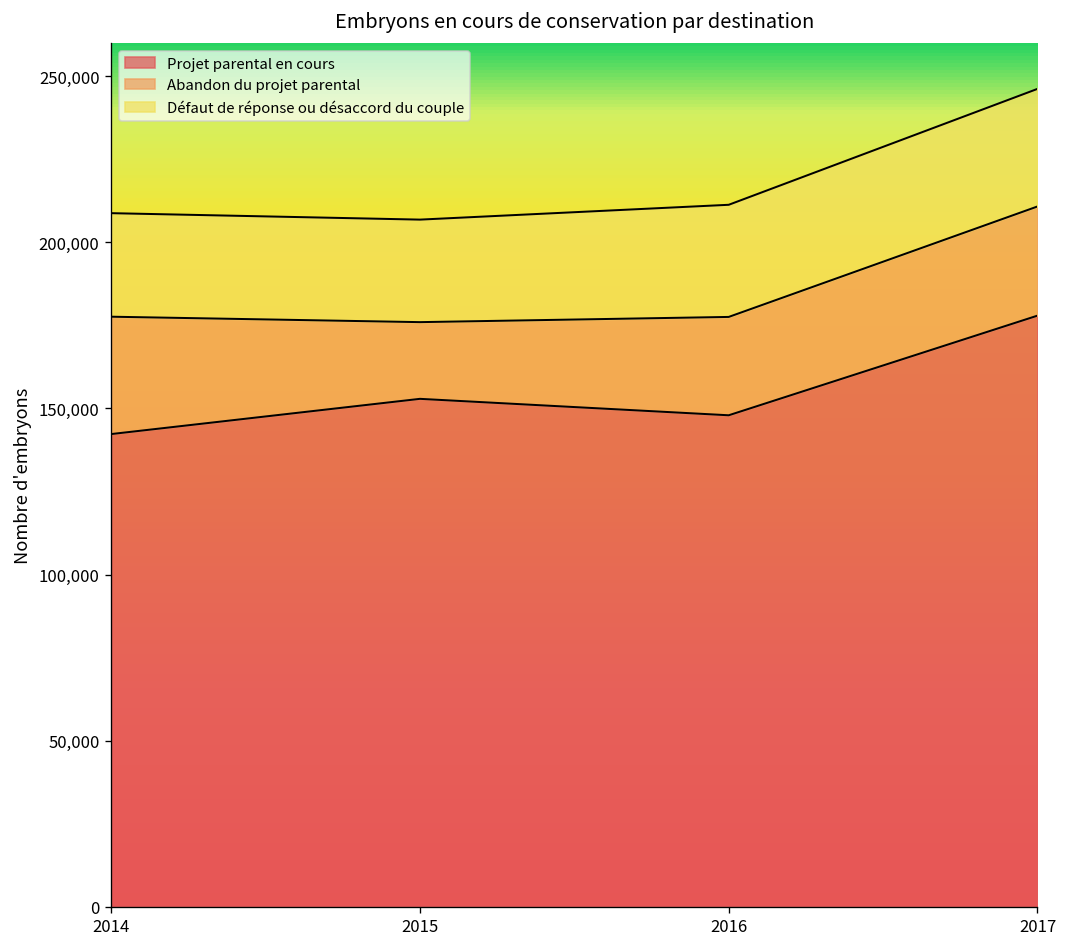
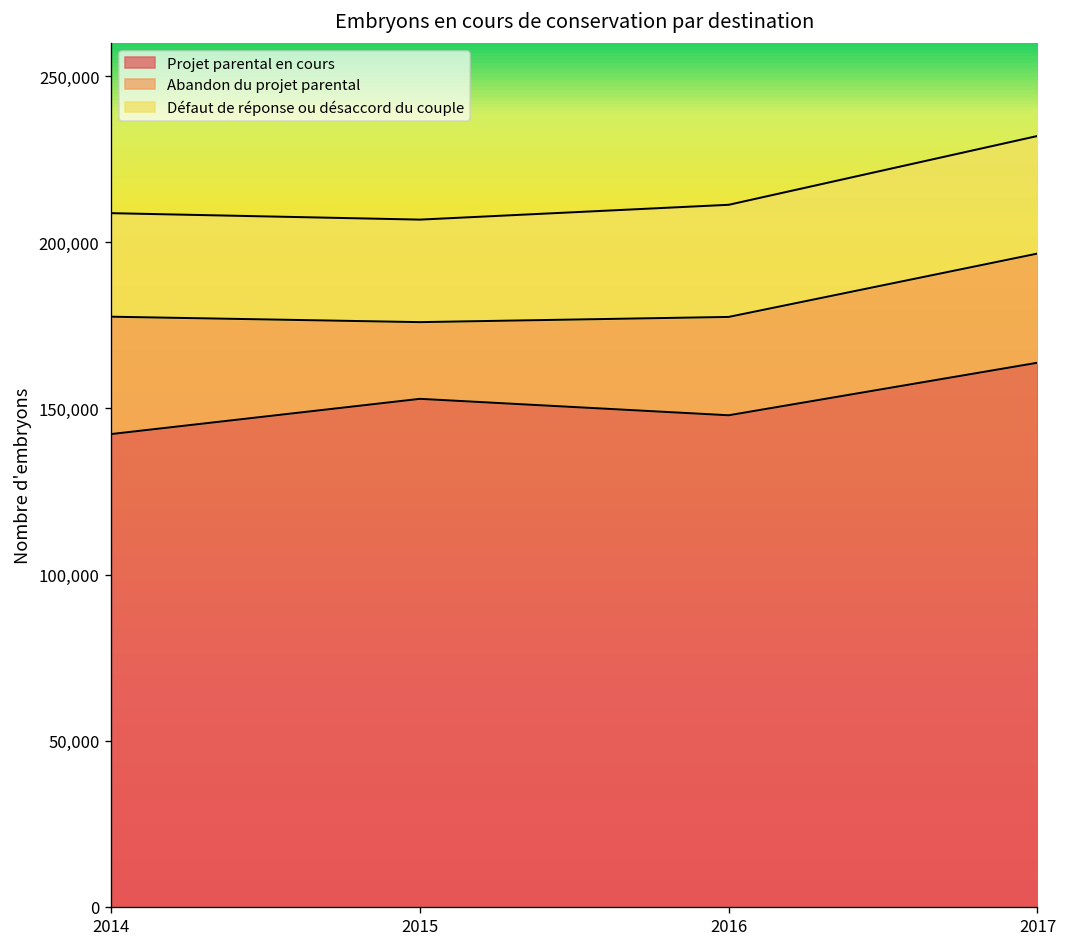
Projet parental en cours, 2017: 178,000 -> 164,000
